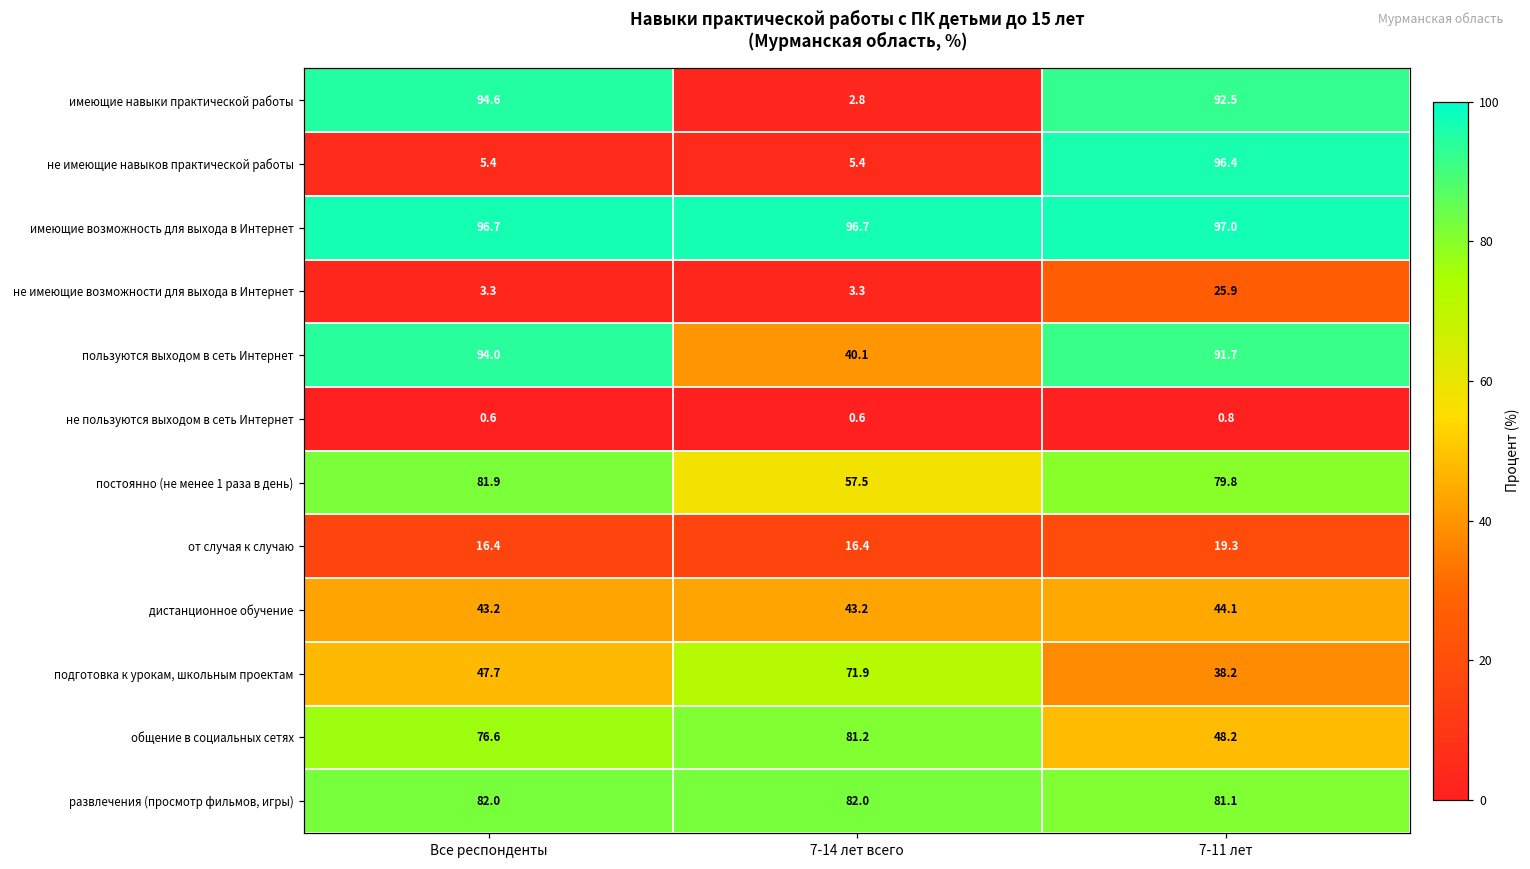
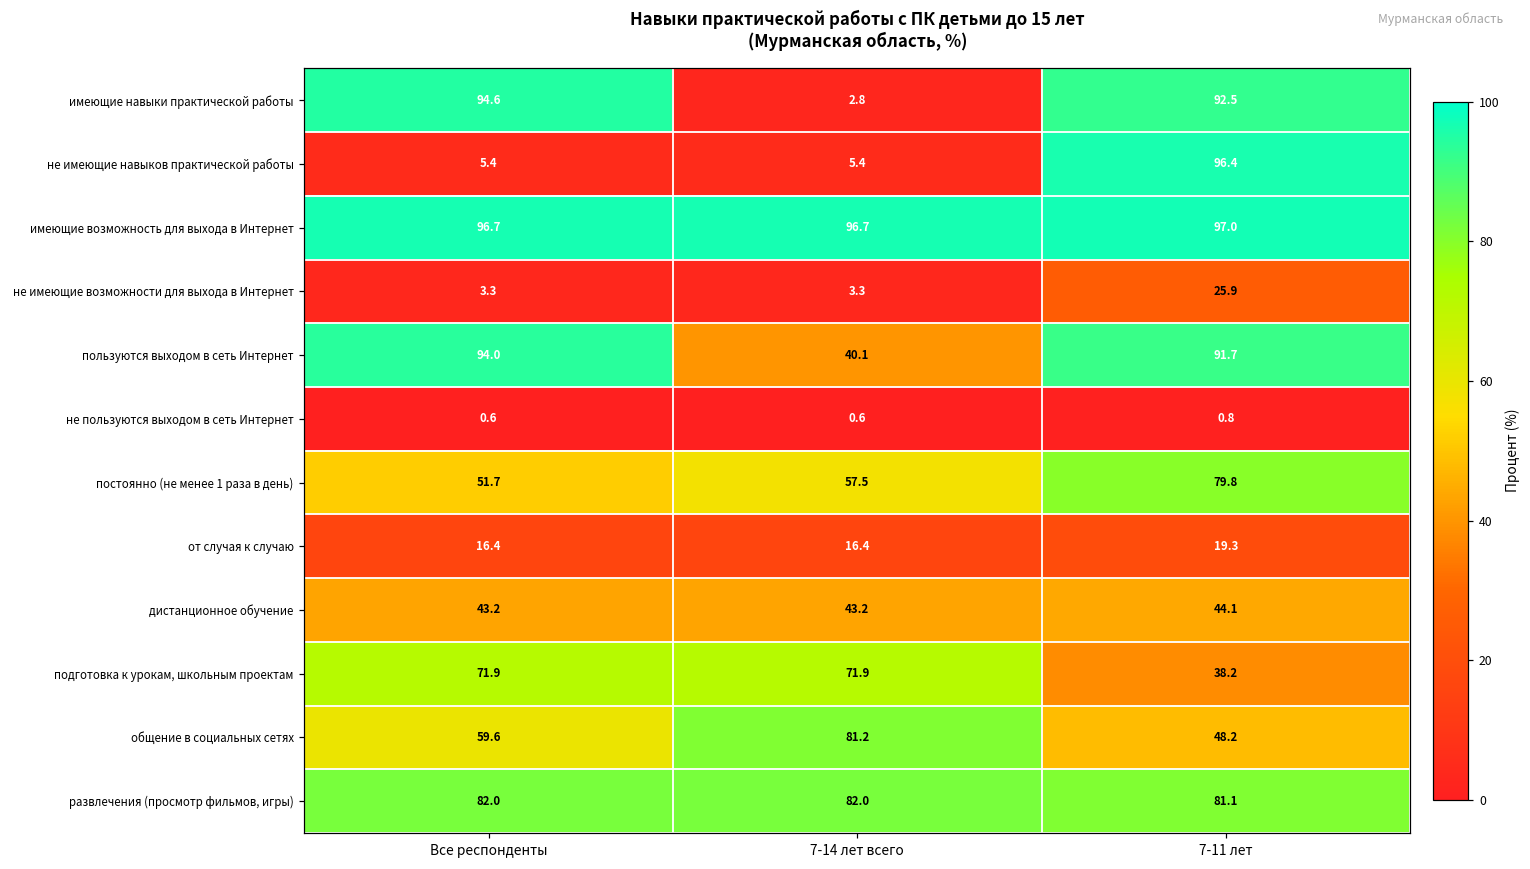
постоянно (не менее 1 раза в день), Все респонденты: 81.9 -> 51.7
подготовка к урокам, школьным проектам, Все респонденты: 47.7 -> 71.9
общение в социальных сетях, Все респонденты: 76.6 -> 59.6
